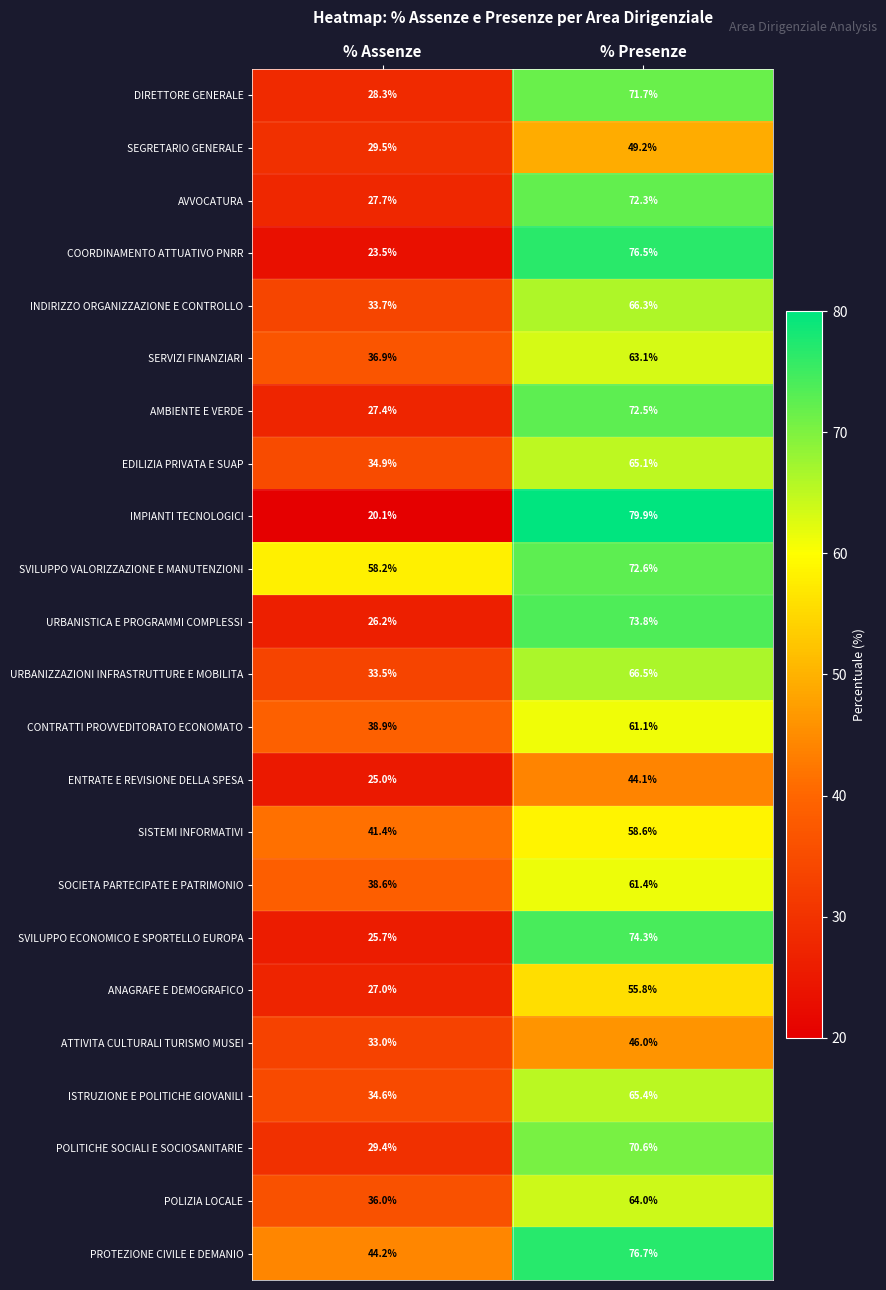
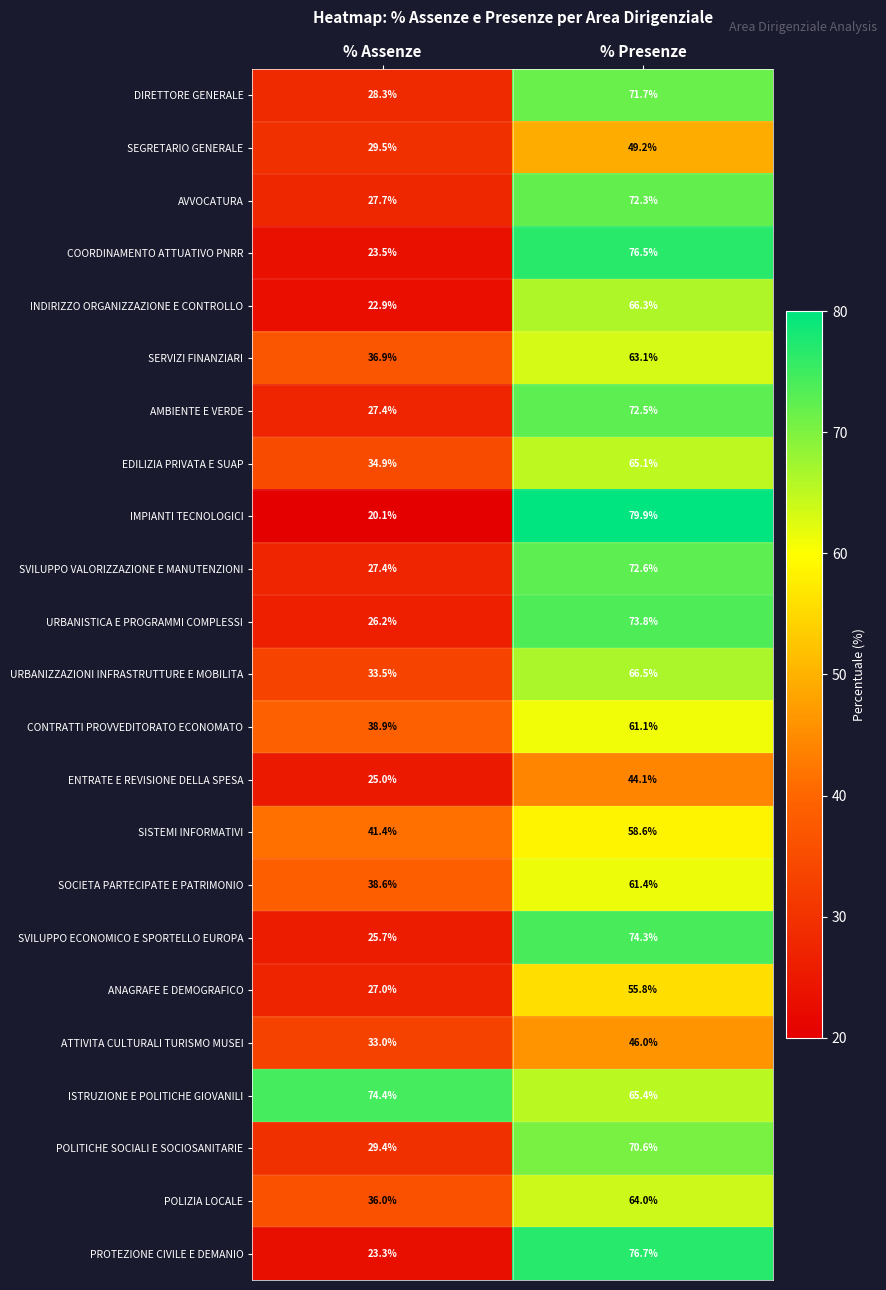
INDIRIZZO ORGANIZZAZIONE E CONTROLLO, % Assenze: 33.7% -> 22.9%
SVILUPPO VALORIZZAZIONE E MANUTENZIONI, % Assenze: 58.2% -> 27.4%
ISTRUZIONE E POLITICHE GIOVANILI, % Assenze: 34.6% -> 74.4%
PROTEZIONE CIVILE E DEMANIO, % Assenze: 44.2% -> 23.3%
